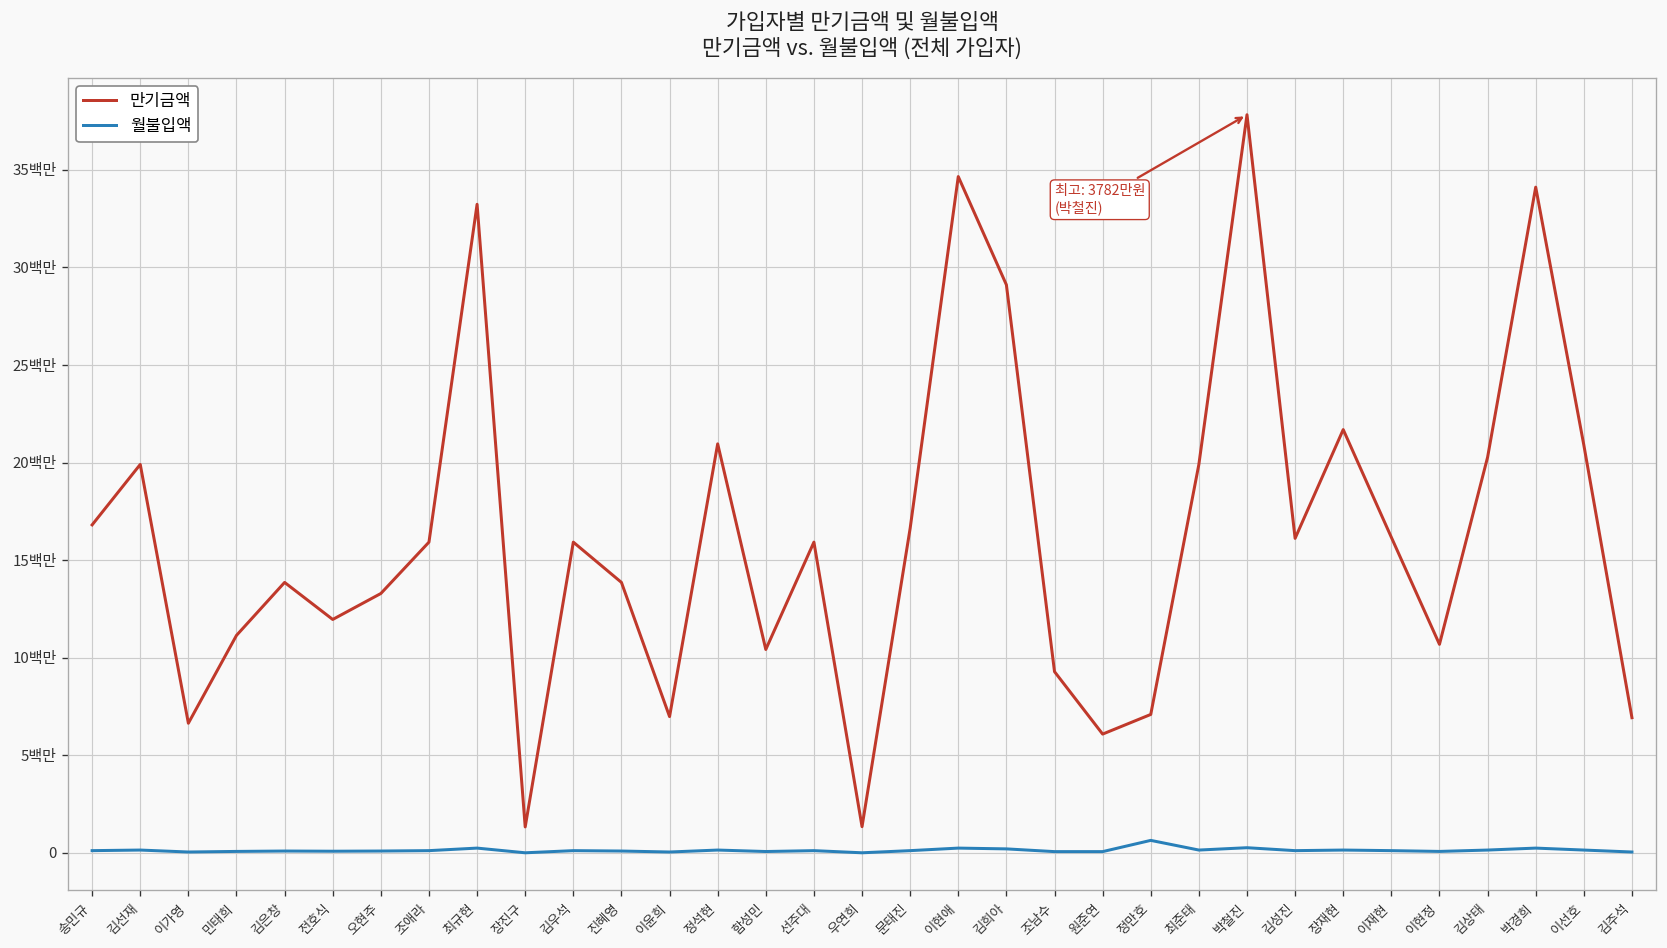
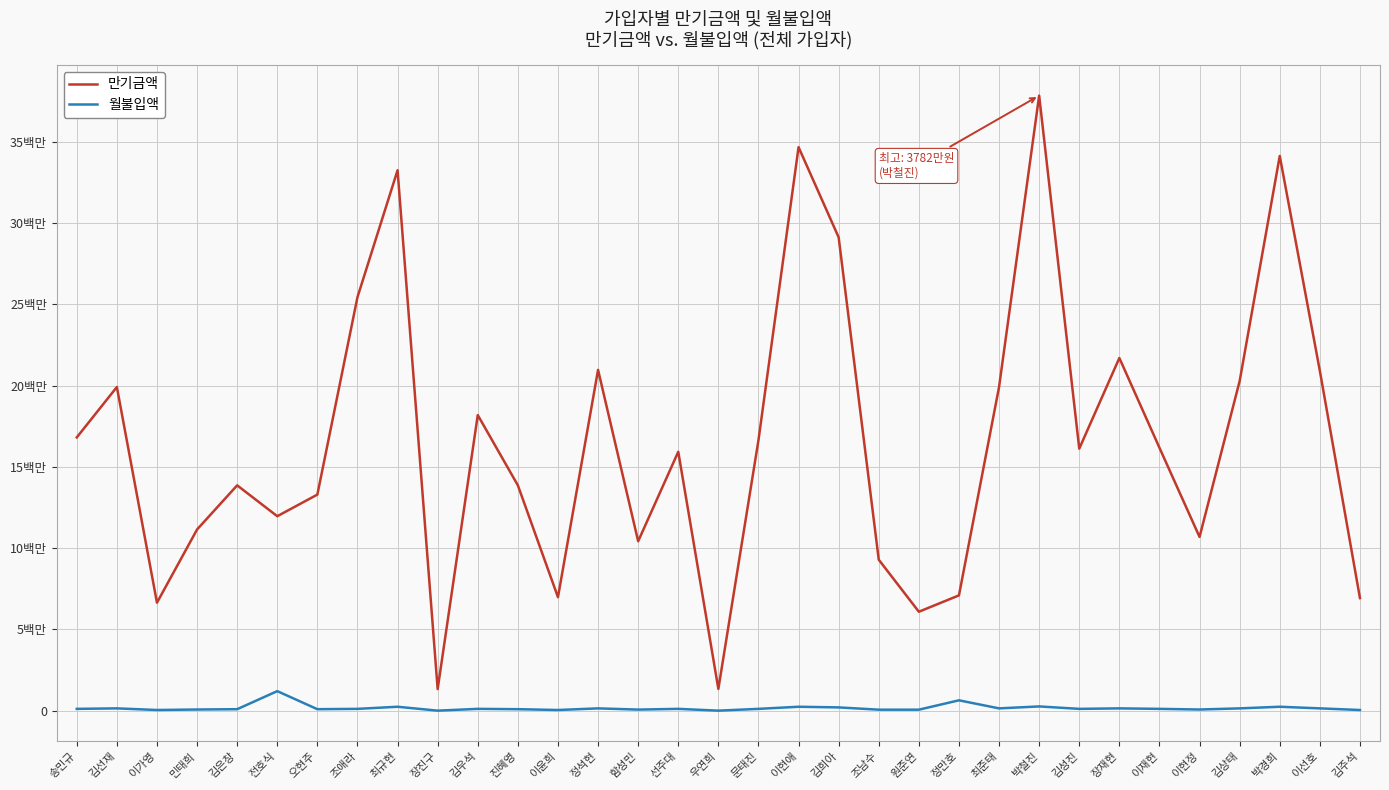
월불입액, 전호식: 0.1백만 -> 1.2백만
만기금액, 조애라: 15.9백만 -> 25.4백만
만기금액, 김우석: 15.9백만 -> 18.2백만
